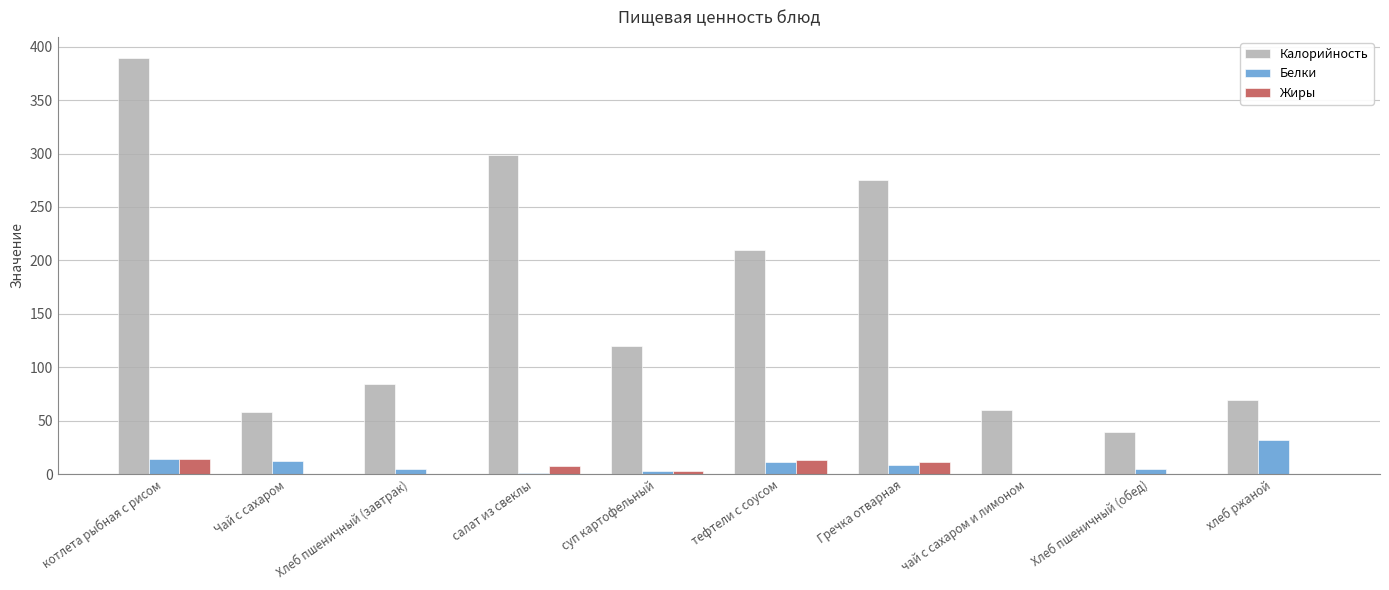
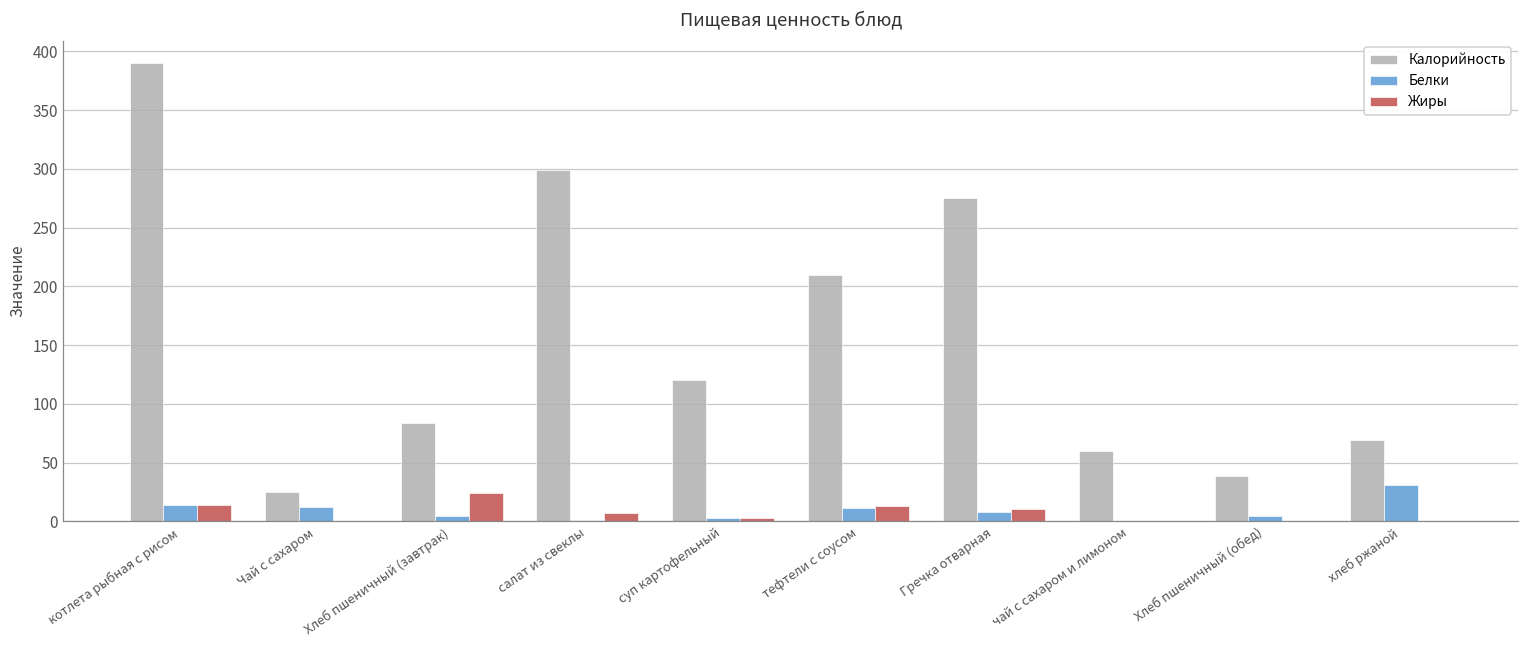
Калорийность, Чай с сахаром: 58 -> 25
Жиры, Хлеб пшеничный (завтрак): 0 -> 24
